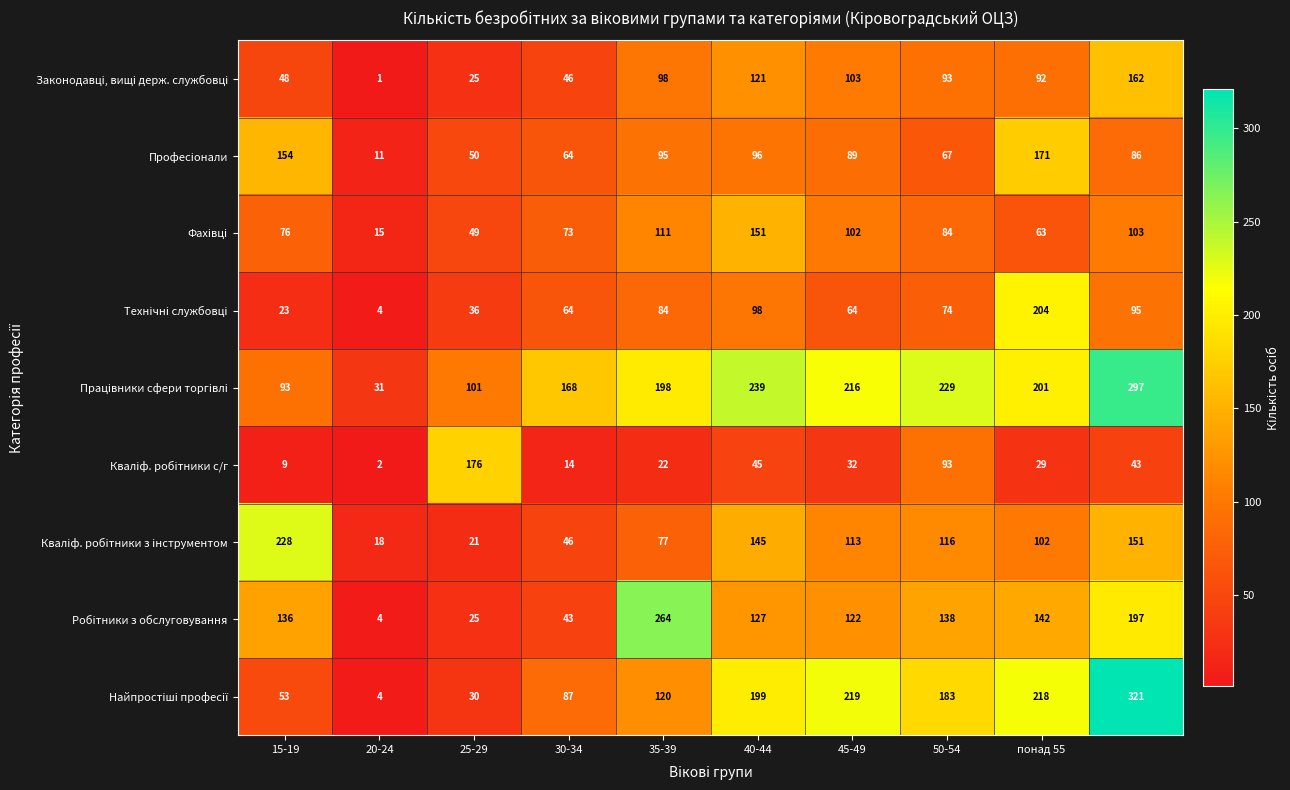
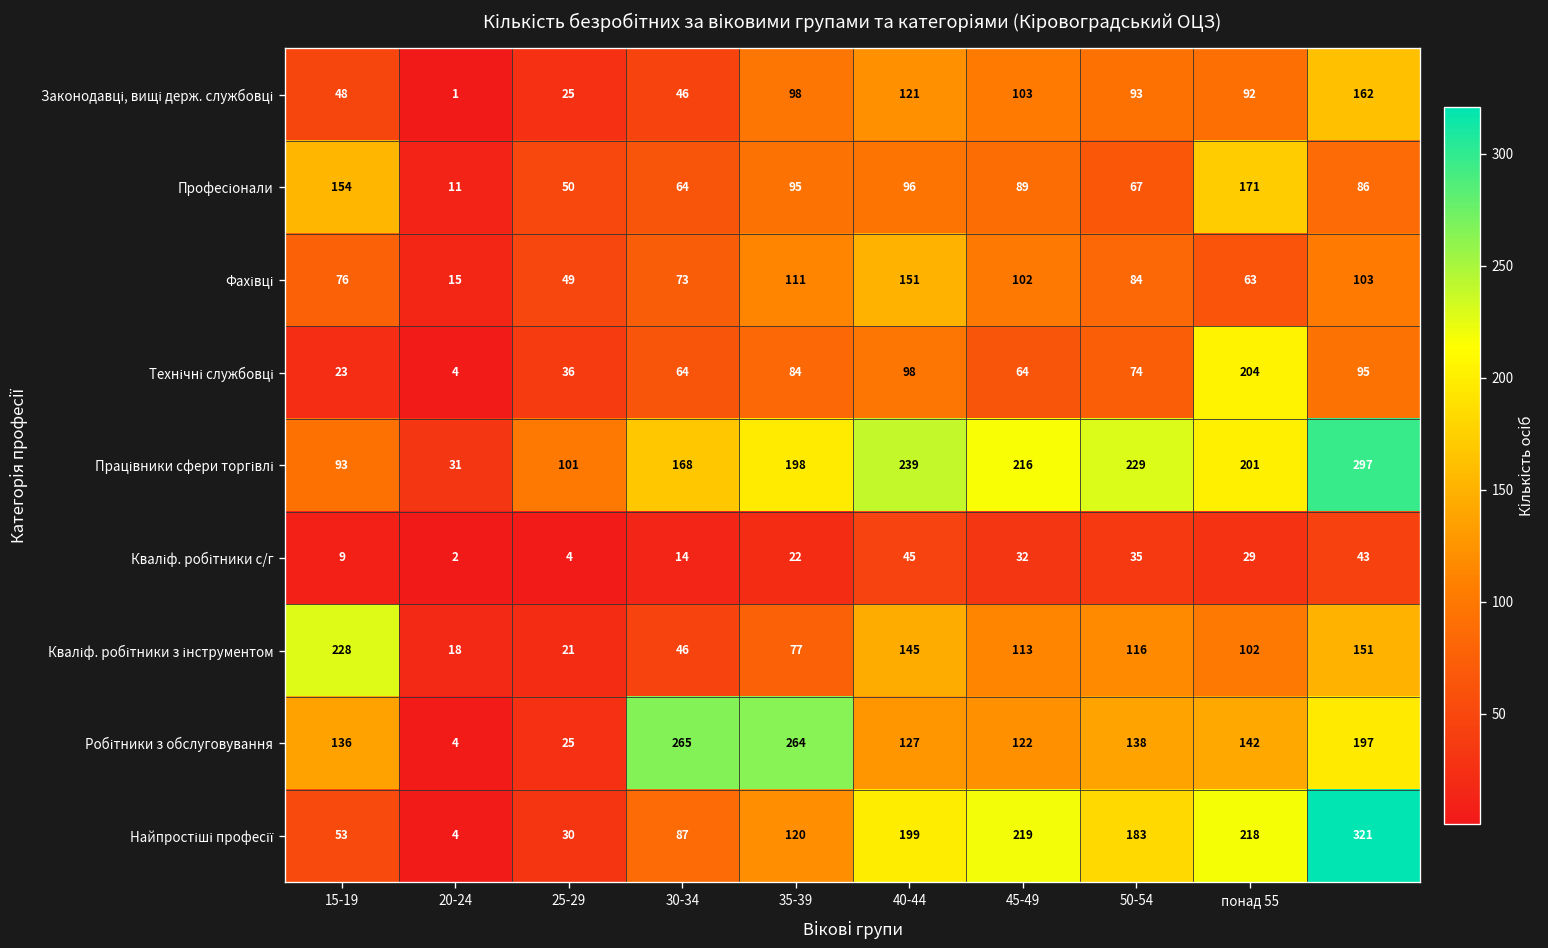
Кваліф. робітники с/г, 25-29: 176 -> 4
Кваліф. робітники с/г, 50-54: 93 -> 35
Робітники з обслуговування, 30-34: 43 -> 265
